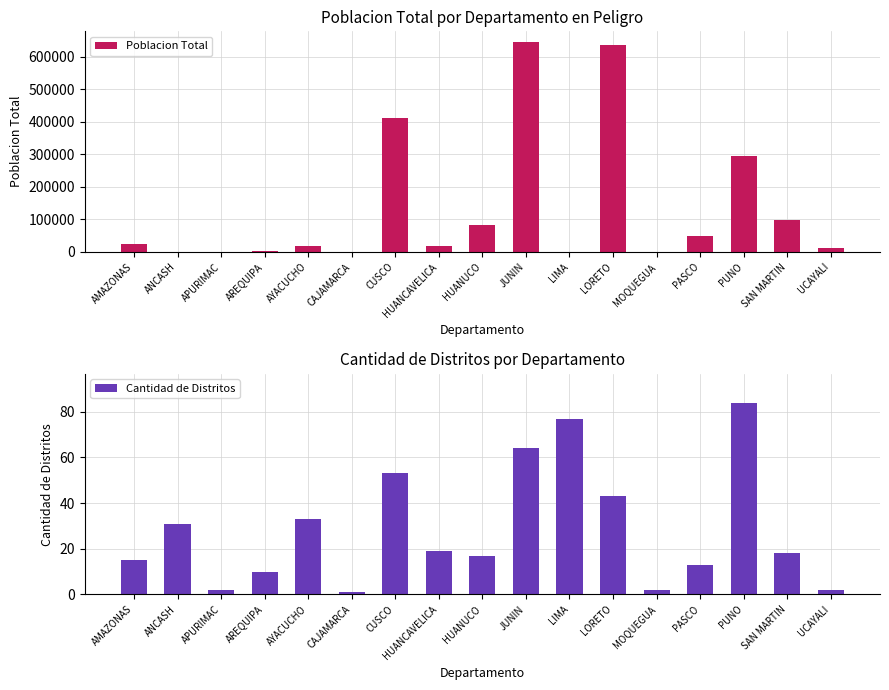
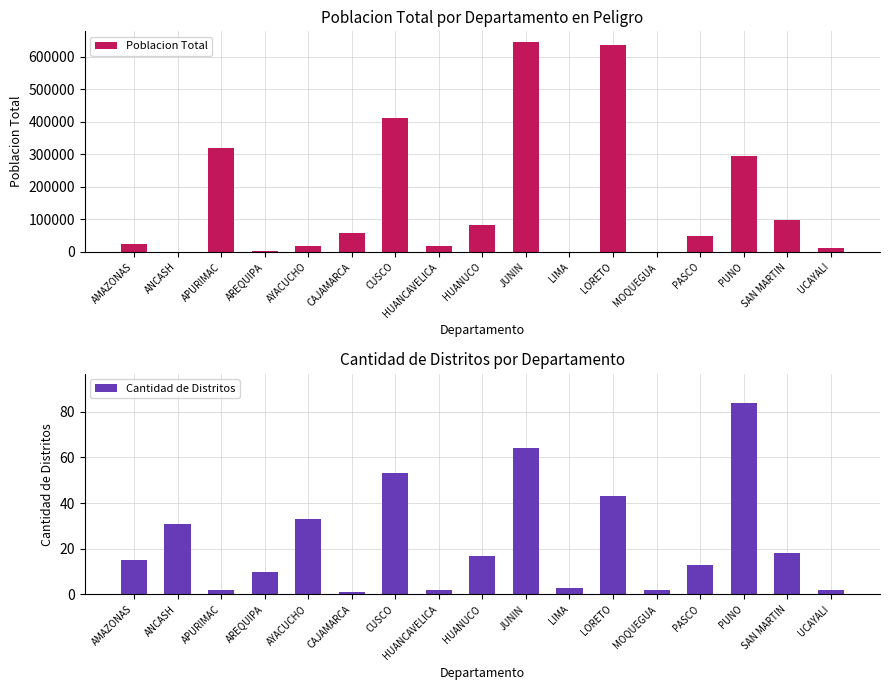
Poblacion Total por Departamento en Peligro, APURIMAC: 0 -> 320000
Poblacion Total por Departamento en Peligro, CAJAMARCA: 0 -> 60000
Cantidad de Distritos por Departamento, HUANCAVELICA: 19 -> 2
Cantidad de Distritos por Departamento, LIMA: 77 -> 3
